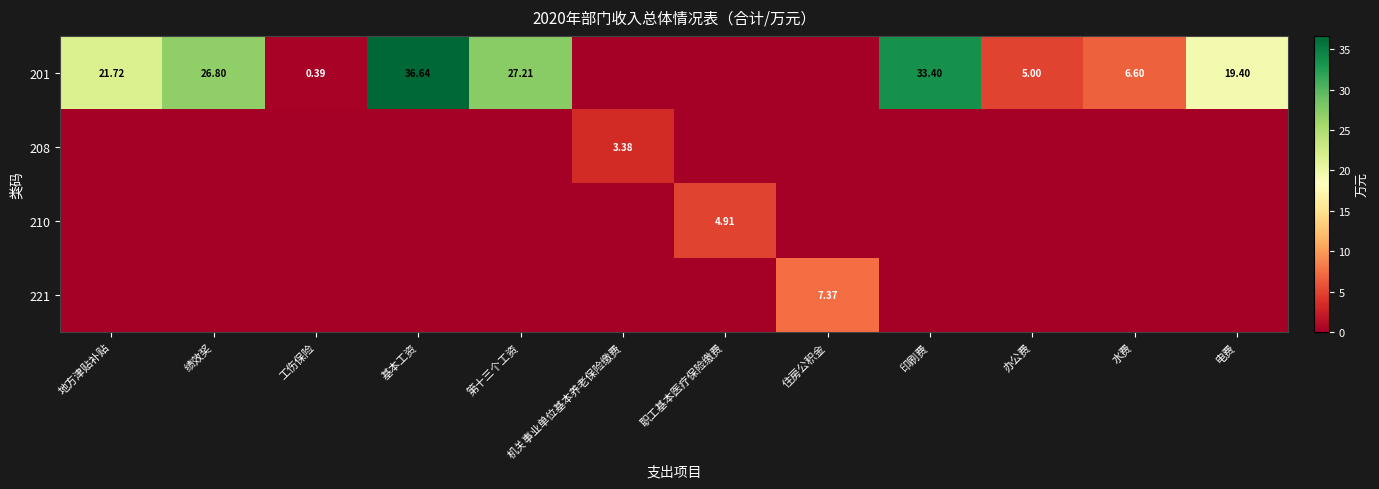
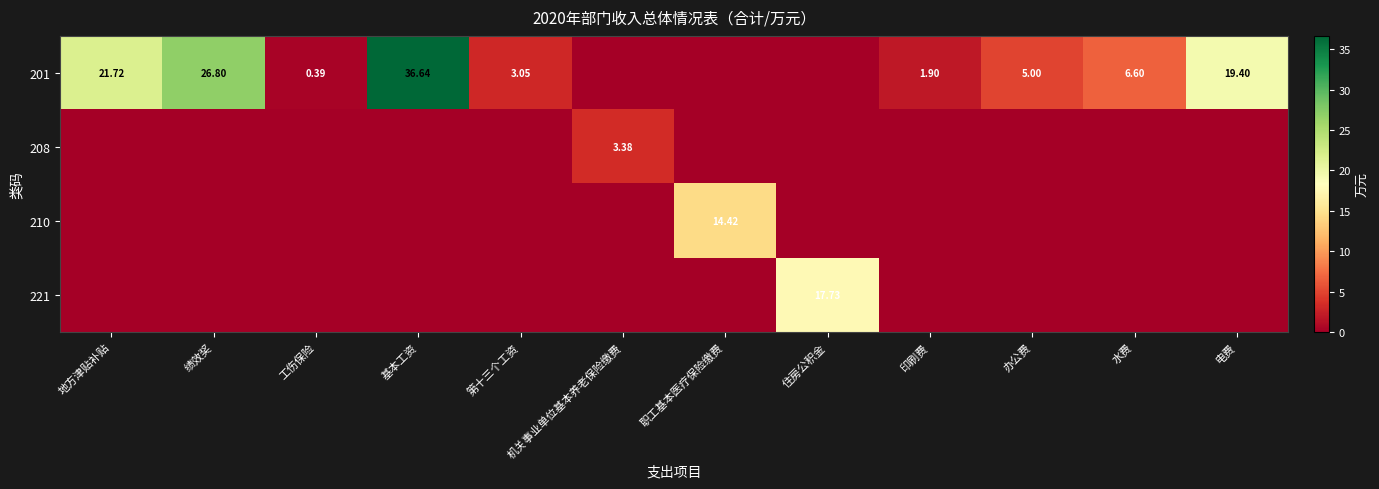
201, 第十三个工资: 27.21 -> 3.05
201, 印刷费: 33.40 -> 1.90
210, 职工基本医疗保险缴费: 4.91 -> 14.42
221, 住房公积金: 7.37 -> 17.73
